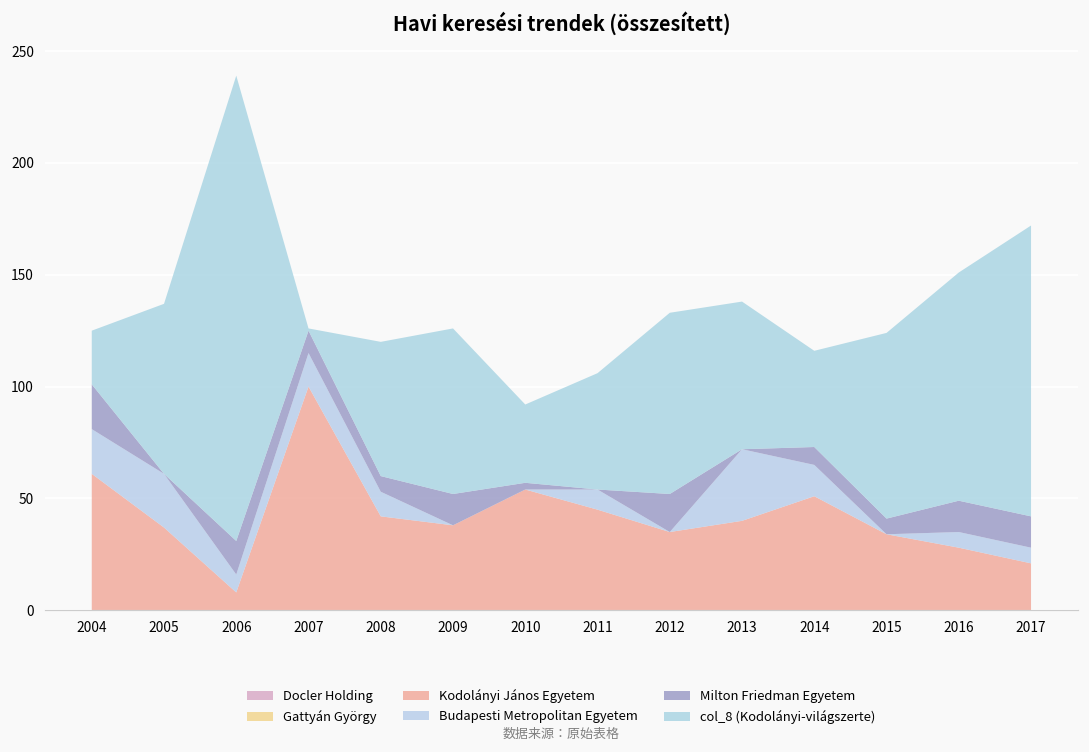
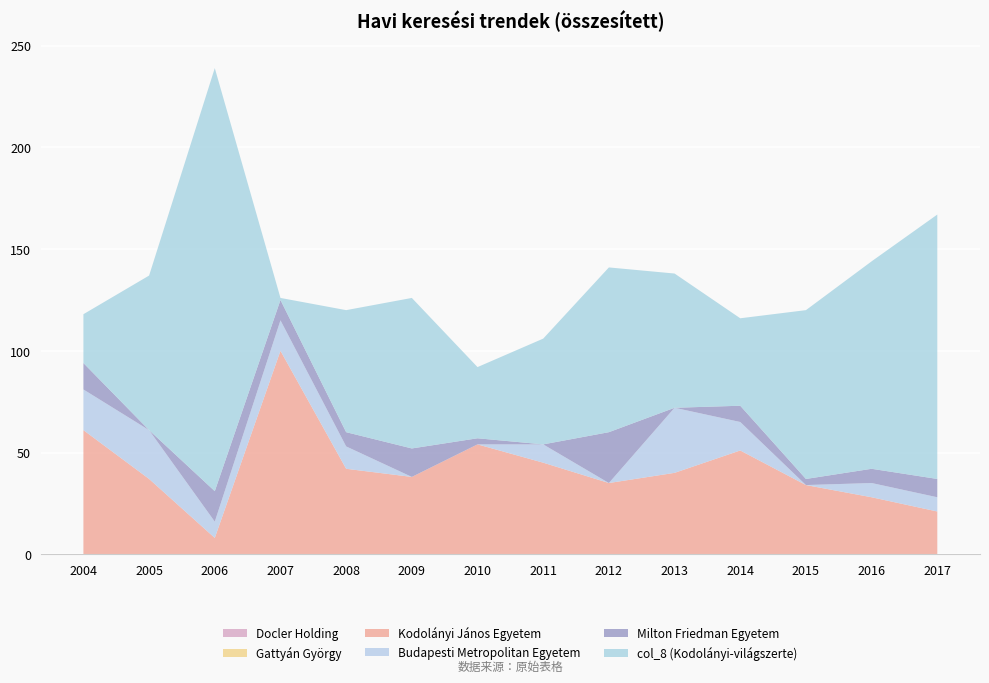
Milton Friedman Egyetem, 2004: 20 -> 13
Milton Friedman Egyetem, 2012: 17 -> 25
Milton Friedman Egyetem, 2015: 7 -> 3
Milton Friedman Egyetem, 2016: 14 -> 7
Milton Friedman Egyetem, 2017: 14 -> 9
